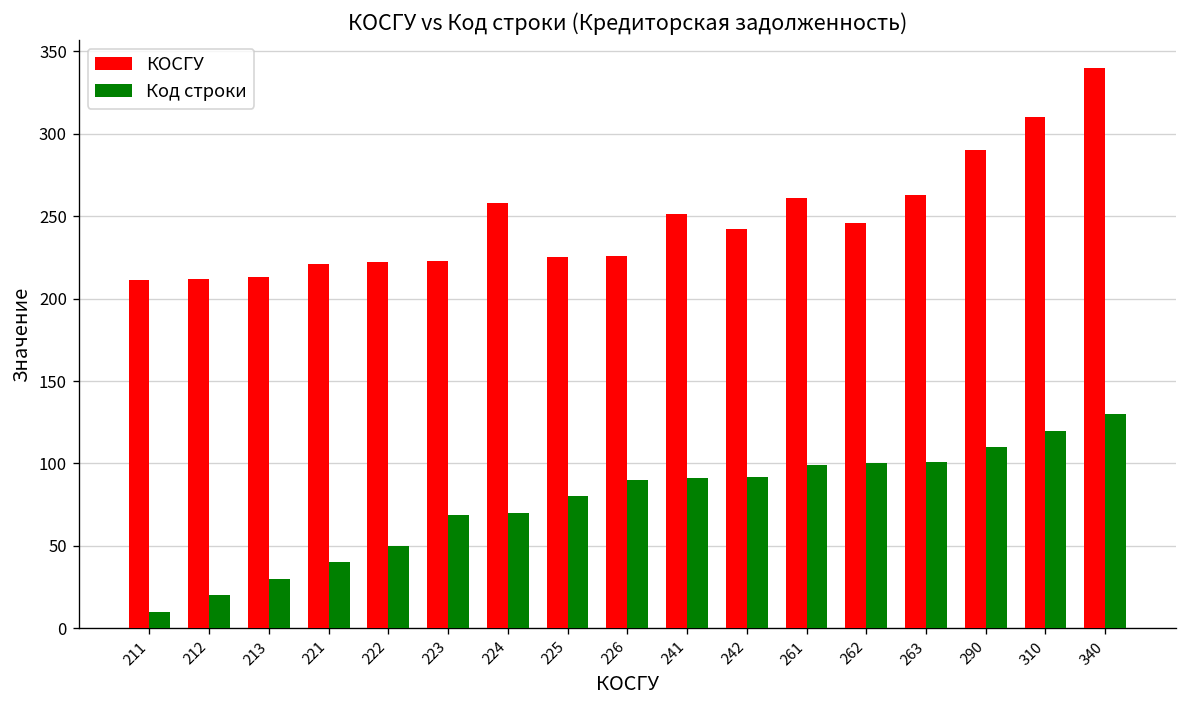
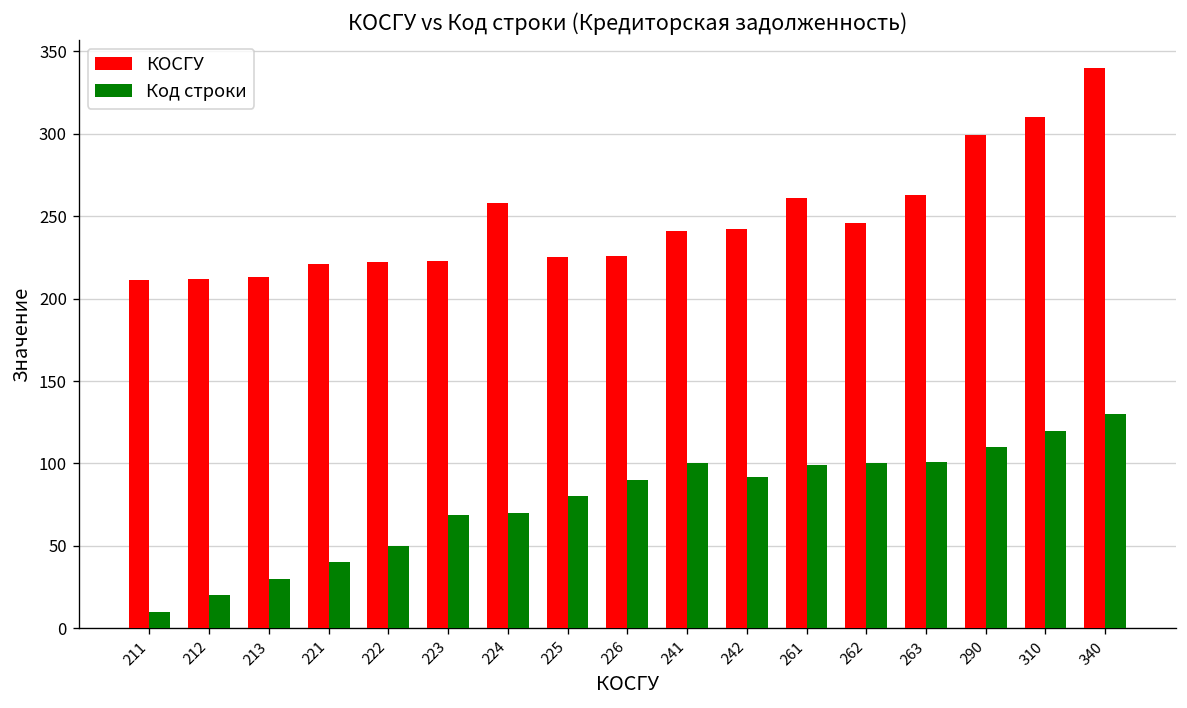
КОСГУ, 241: 251 -> 241
Код строки, 241: 91 -> 100
КОСГУ, 290: 290 -> 299
